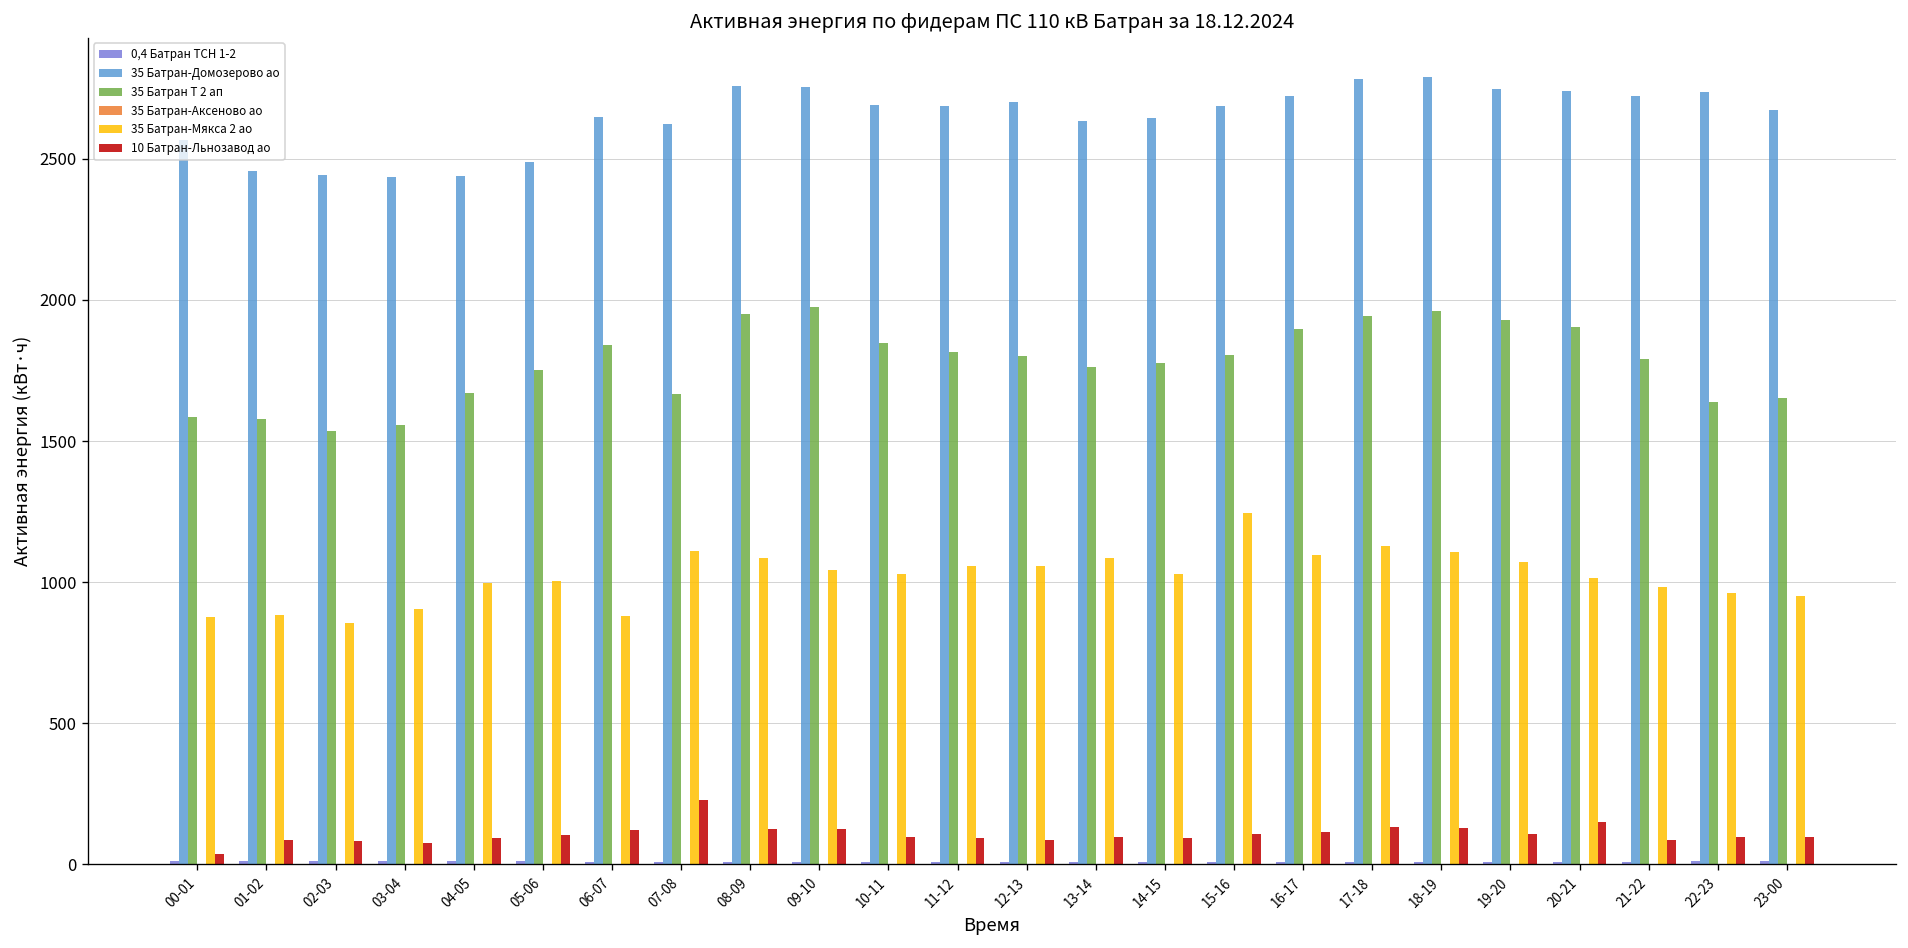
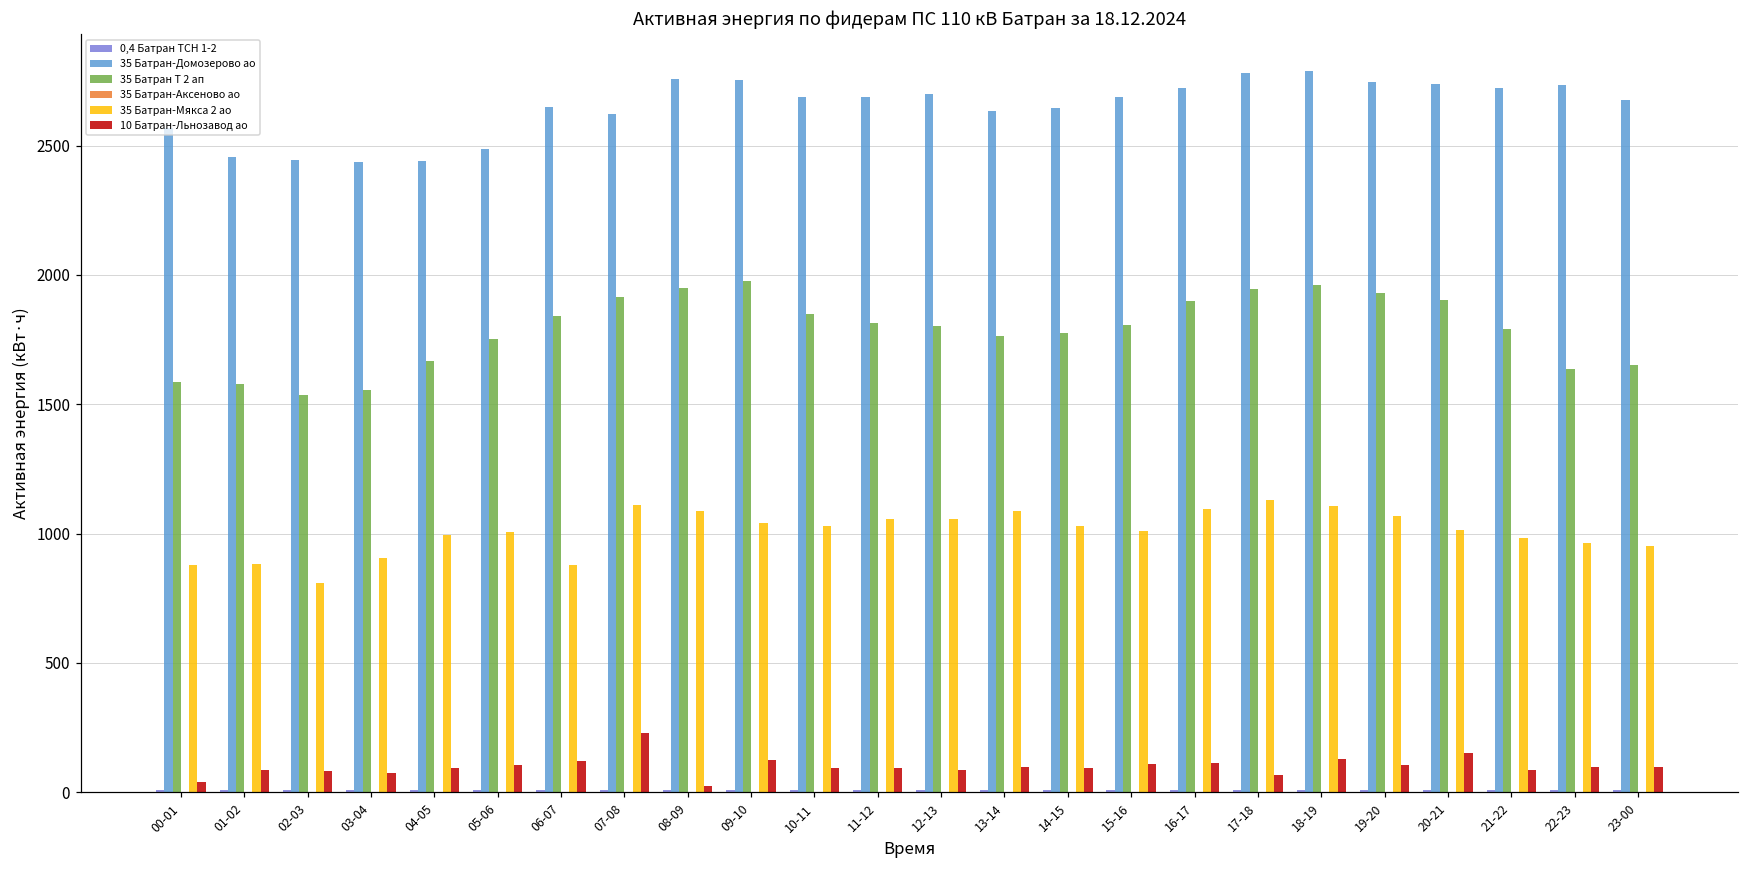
35 Батран-Мякса 2 ао, 02-03: 850 -> 810
35 Батран Т 2 ап, 07-08: 1670 -> 1920
10 Батран-Льнозавод ао, 08-09: 120 -> 20
35 Батран-Мякса 2 ао, 15-16: 1250 -> 1010
10 Батран-Льнозавод ао, 17-18: 130 -> 70
